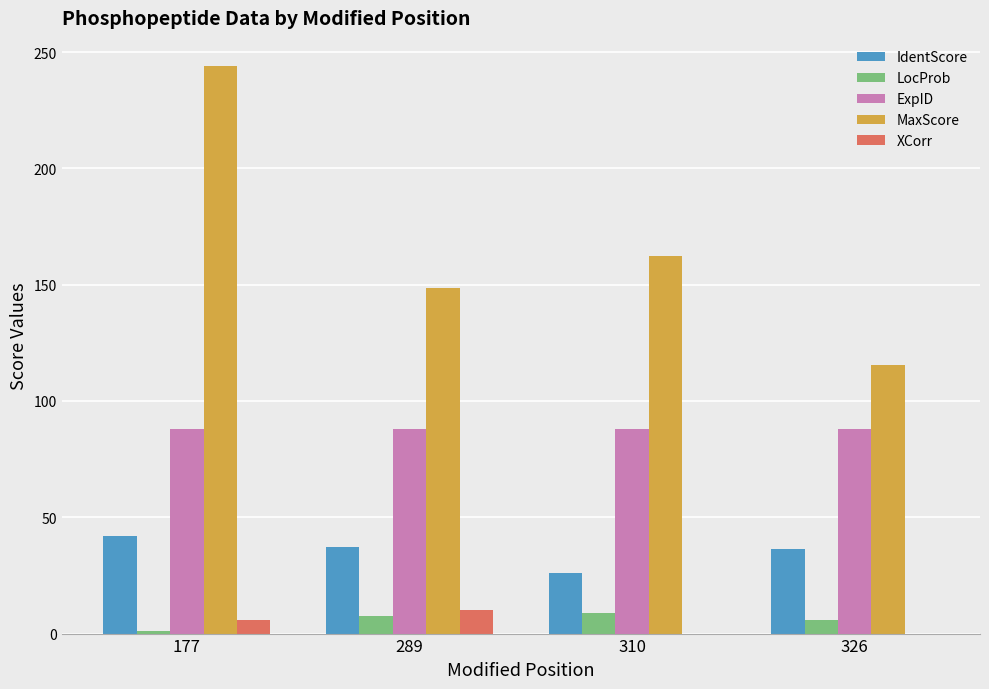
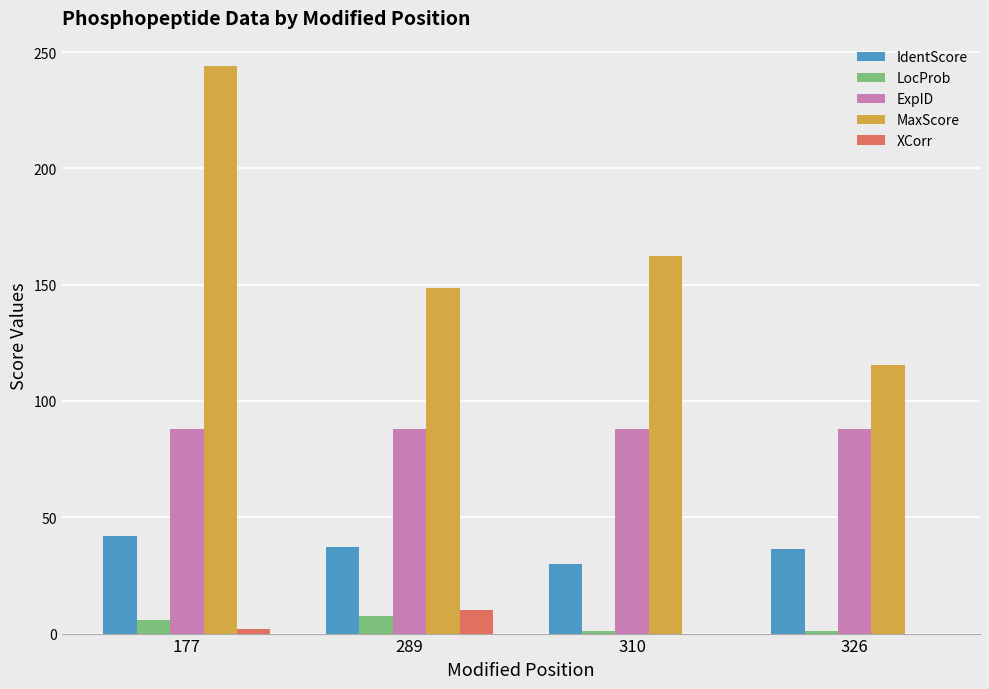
LocProb, 177: 1 -> 6
XCorr, 177: 6 -> 2
IdentScore, 310: 26 -> 30
LocProb, 310: 9 -> 1
LocProb, 326: 6 -> 1
